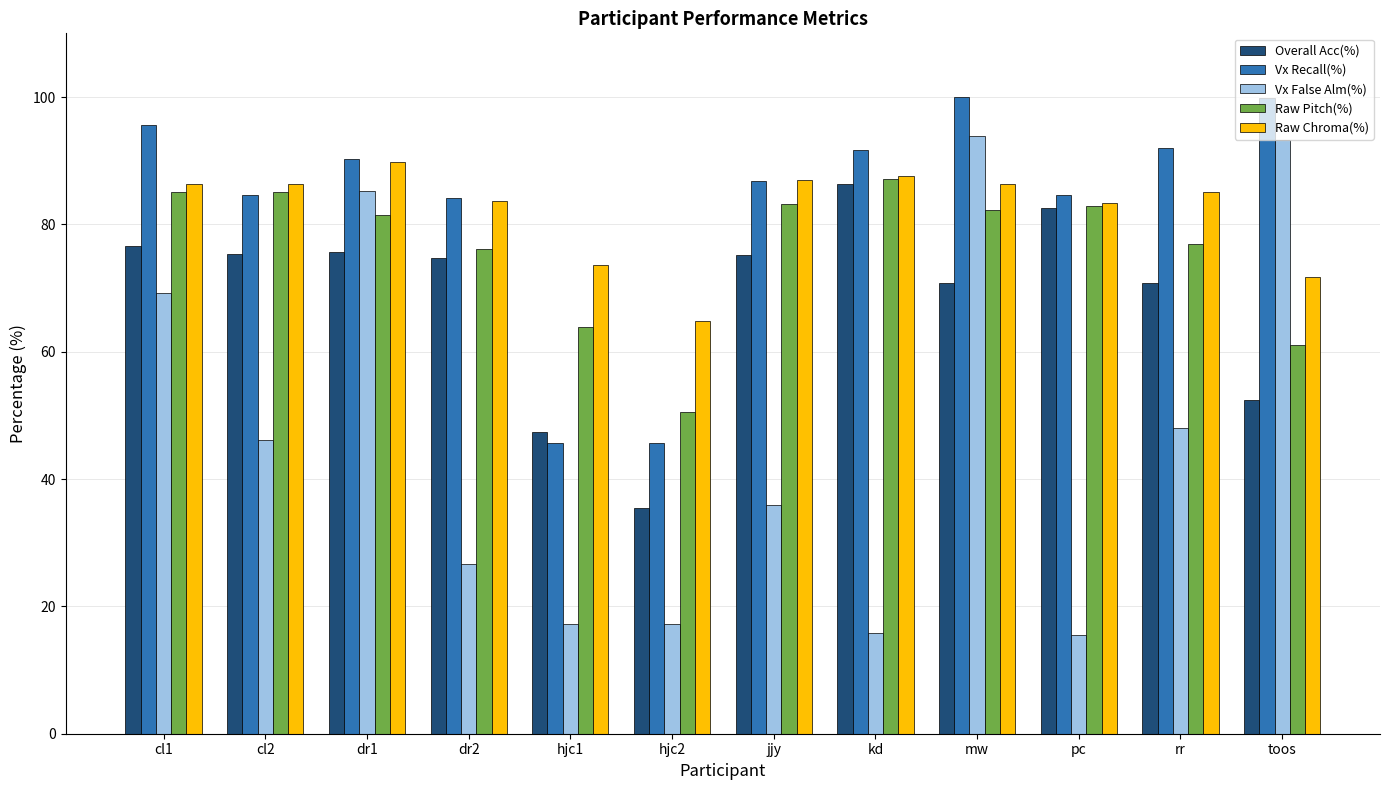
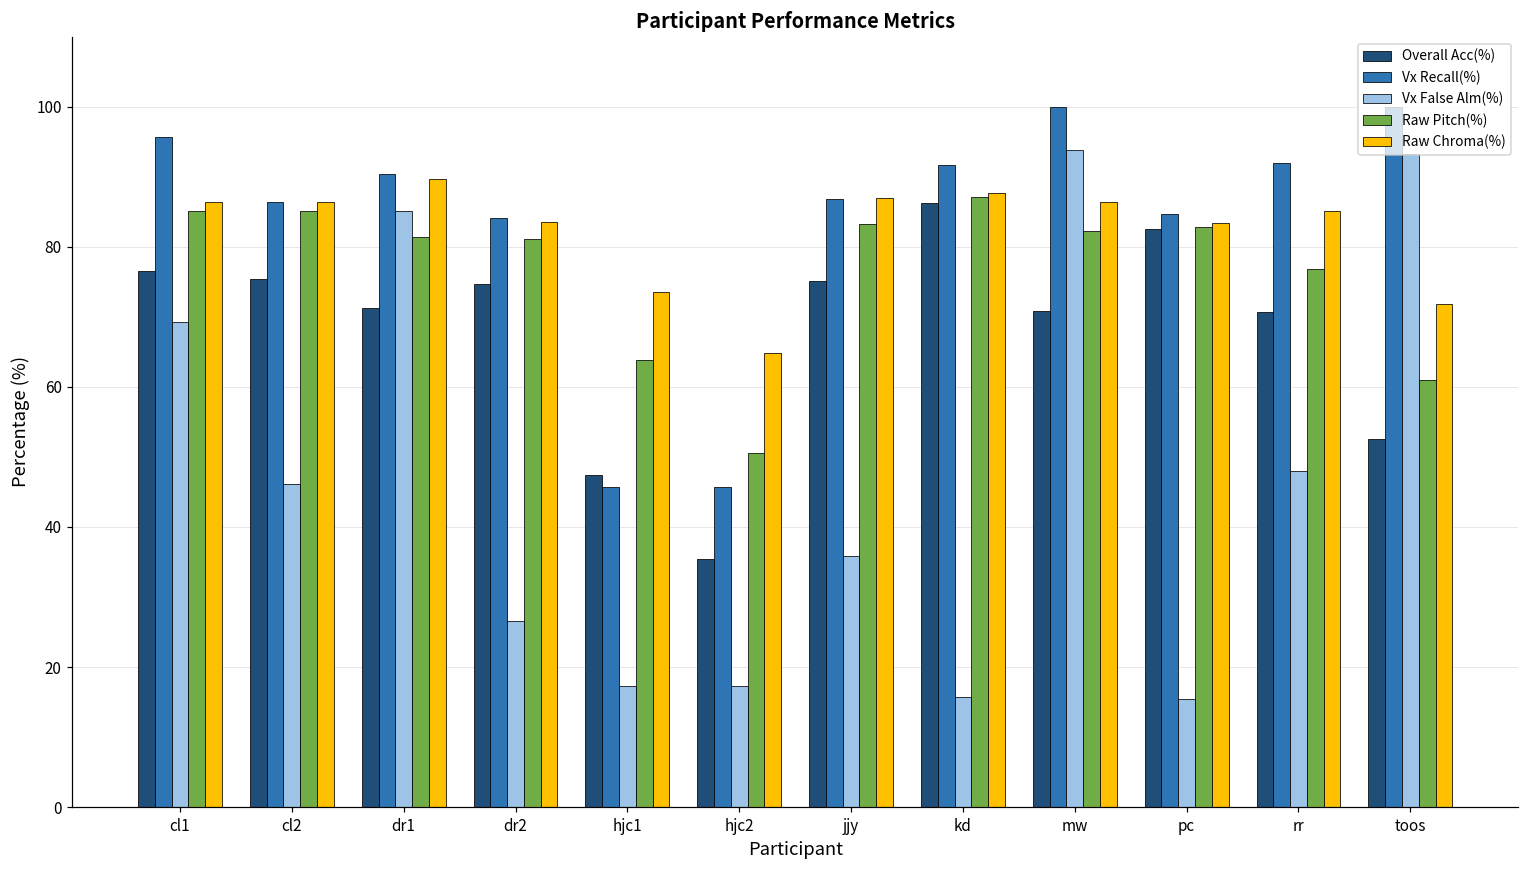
Vx Recall(%), cl2: 85 -> 86
Overall Acc(%), dr1: 76 -> 71
Raw Pitch(%), dr2: 76 -> 81
